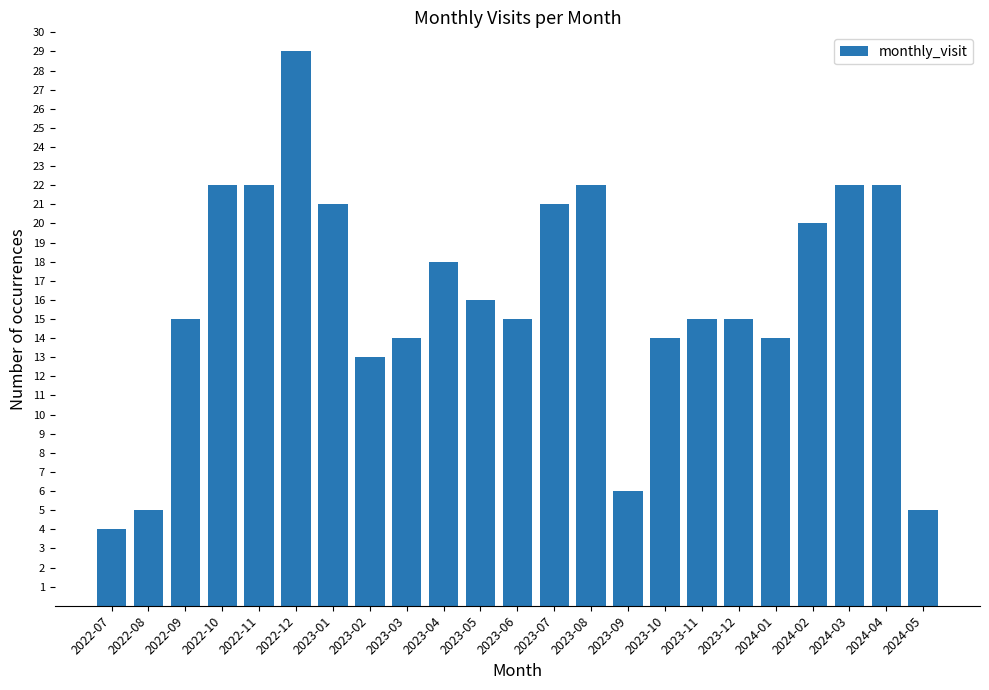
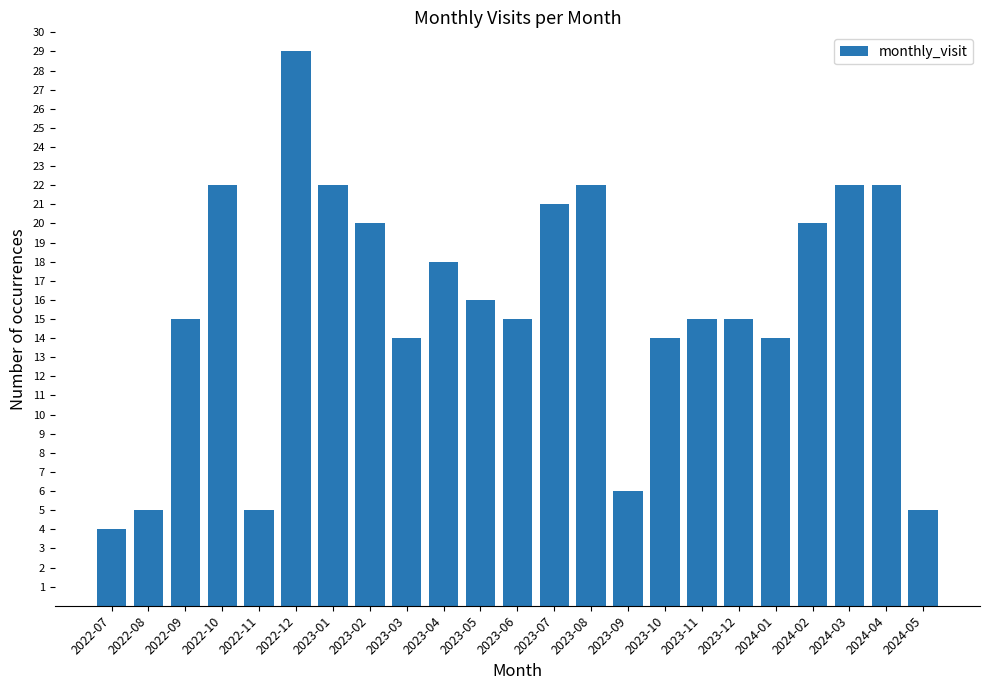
2022-11: 22 -> 5
2023-01: 21 -> 22
2023-02: 13 -> 20
